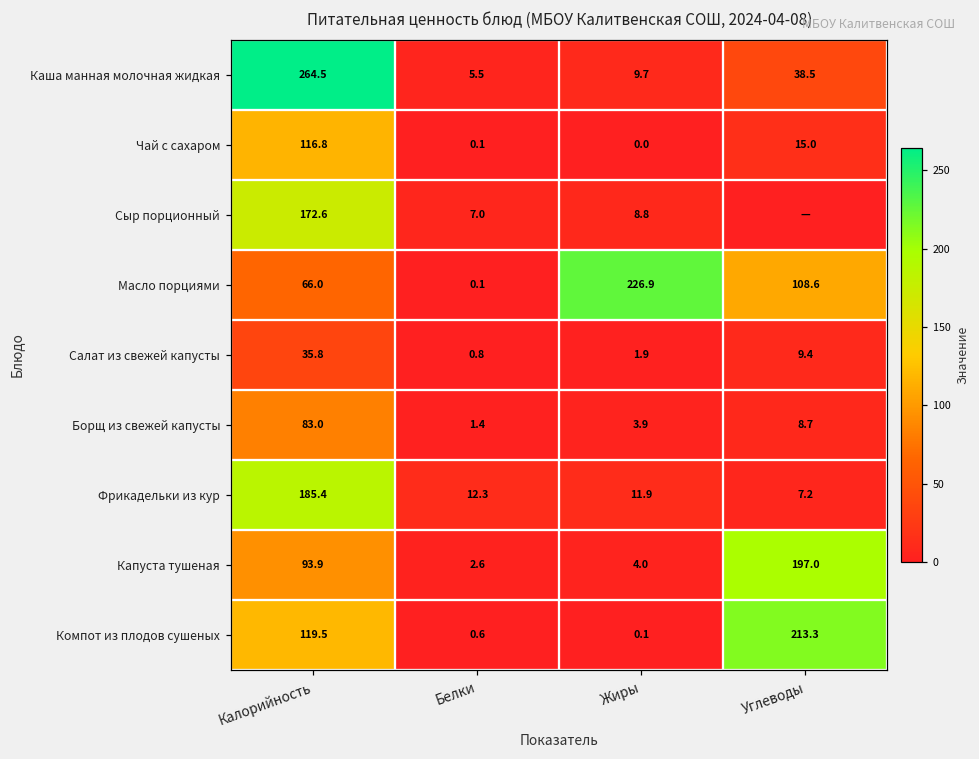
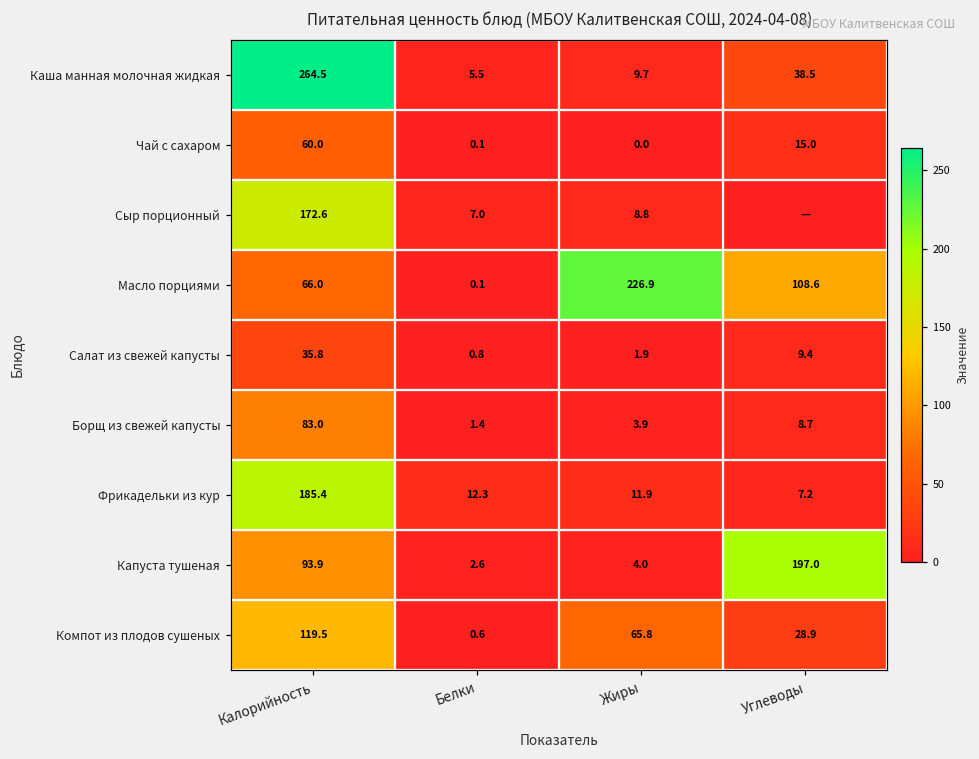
Чай с сахаром, Калорийность: 116.8 -> 60.0
Компот из плодов сушеных, Жиры: 0.1 -> 65.8
Компот из плодов сушеных, Углеводы: 213.3 -> 28.9
